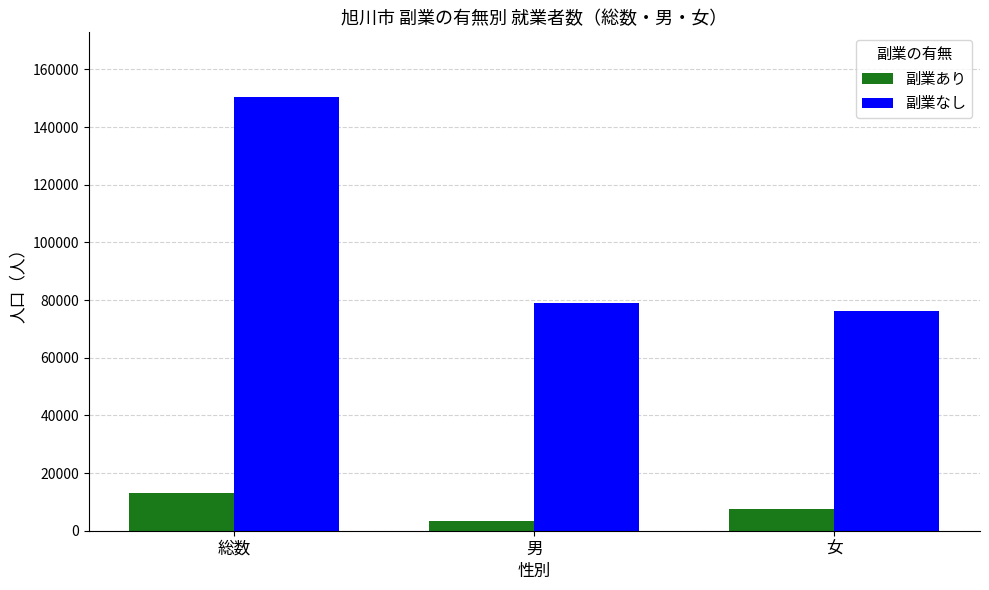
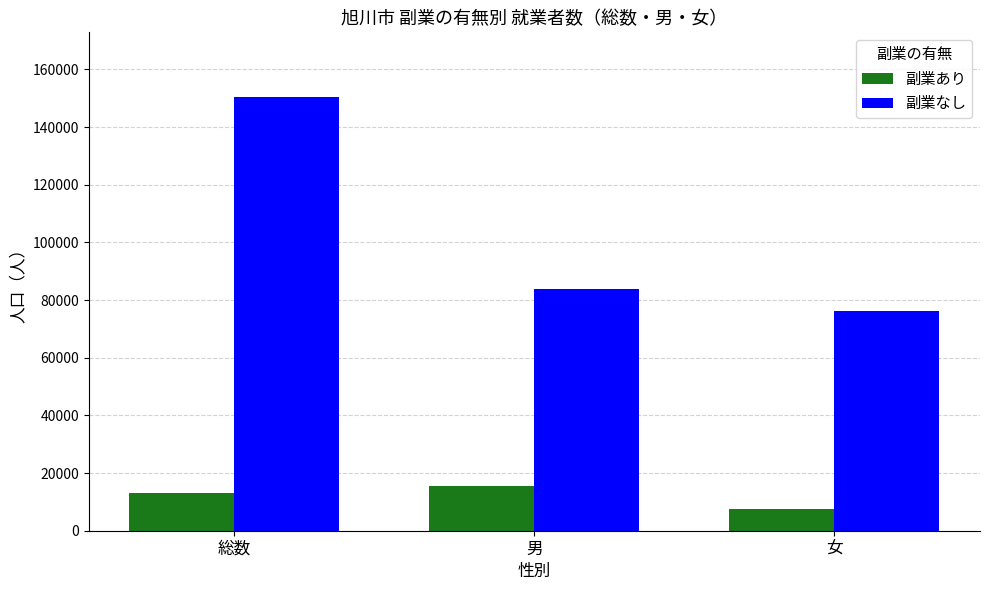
副業あり, 男: 3000 -> 16000
副業なし, 男: 79000 -> 84000
